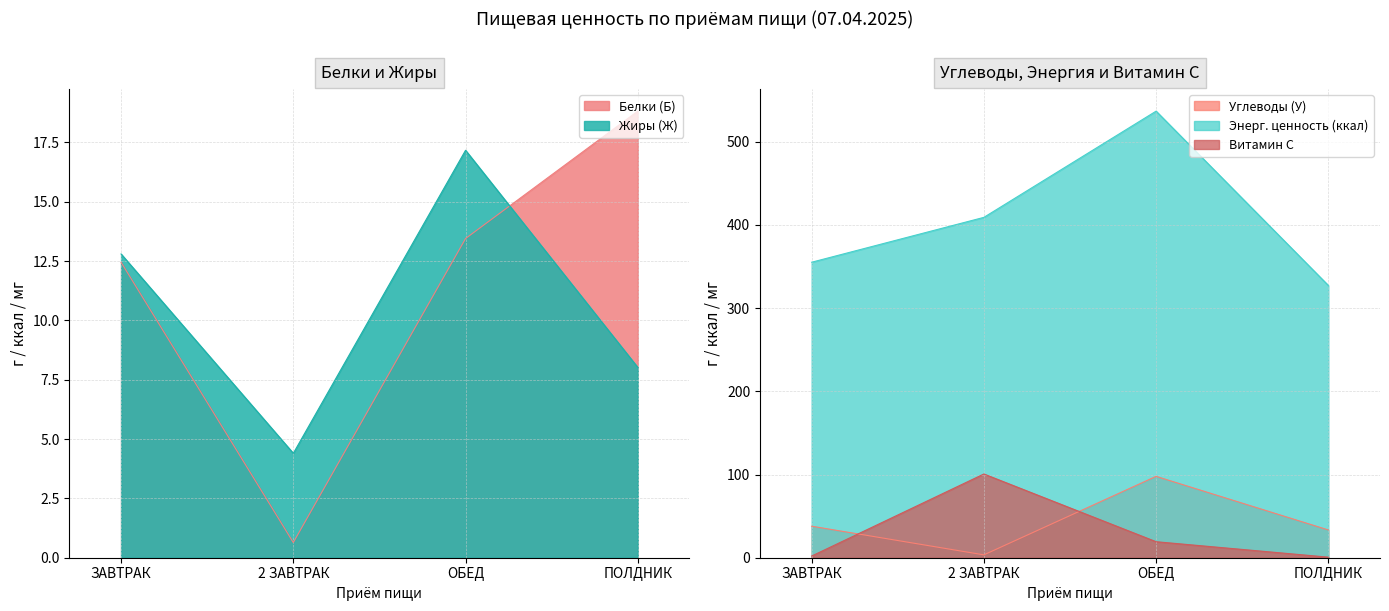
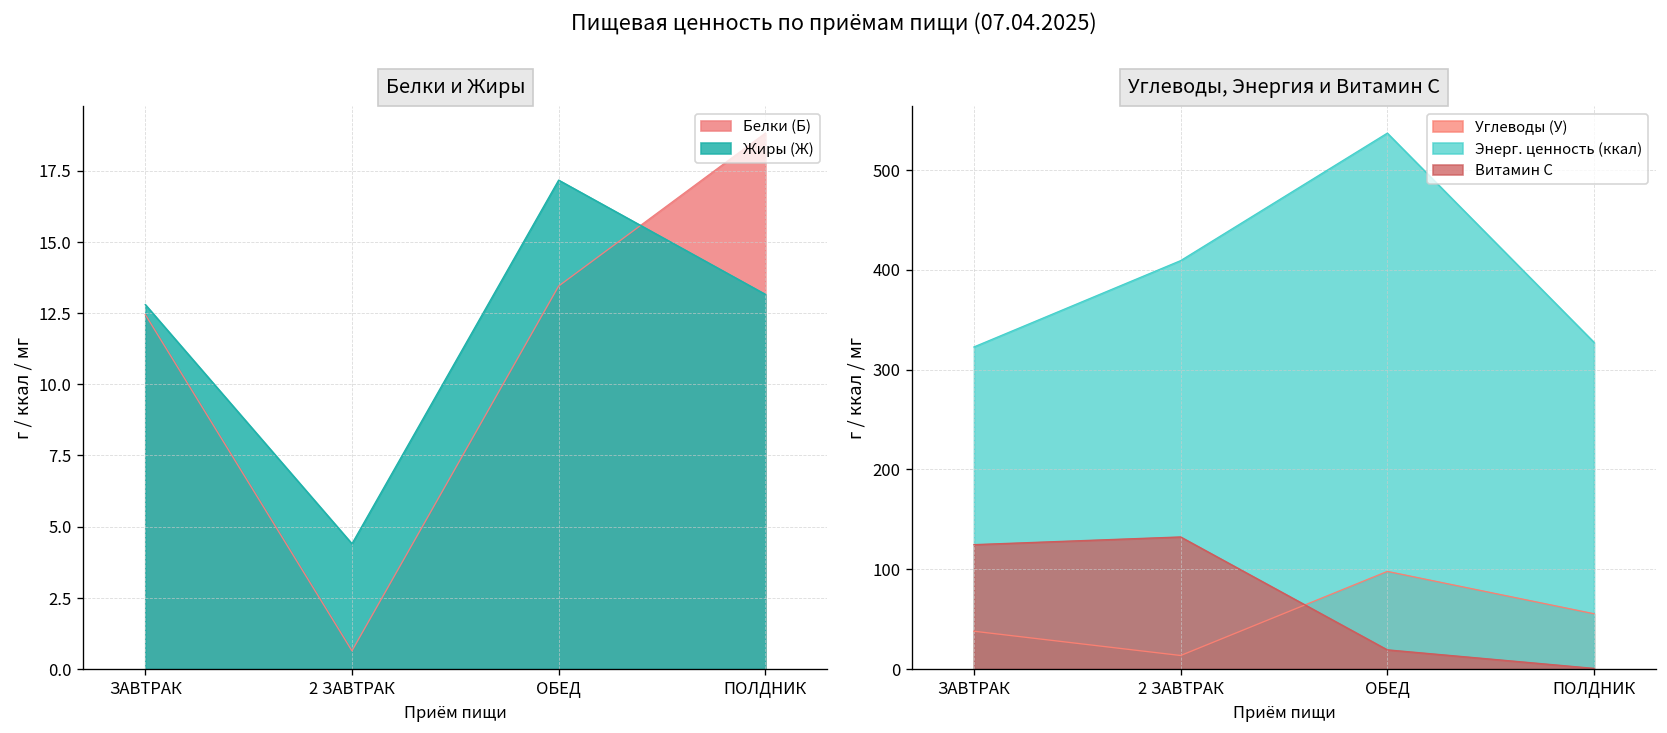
Белки и Жиры, Жиры (Ж), ПОЛДНИК: 8.0 -> 13.2
Углеводы, Энергия и Витамин С, Энерг. ценность (ккал), ЗАВТРАК: 360 -> 320
Углеводы, Энергия и Витамин С, Витамин С, ЗАВТРАК: 0 -> 120
Углеводы, Энергия и Витамин С, Углеводы (У), 2 ЗАВТРАК: 0 -> 10
Углеводы, Энергия и Витамин С, Витамин С, 2 ЗАВТРАК: 100 -> 130
Углеводы, Энергия и Витамин С, Углеводы (У), ПОЛДНИК: 30 -> 60
